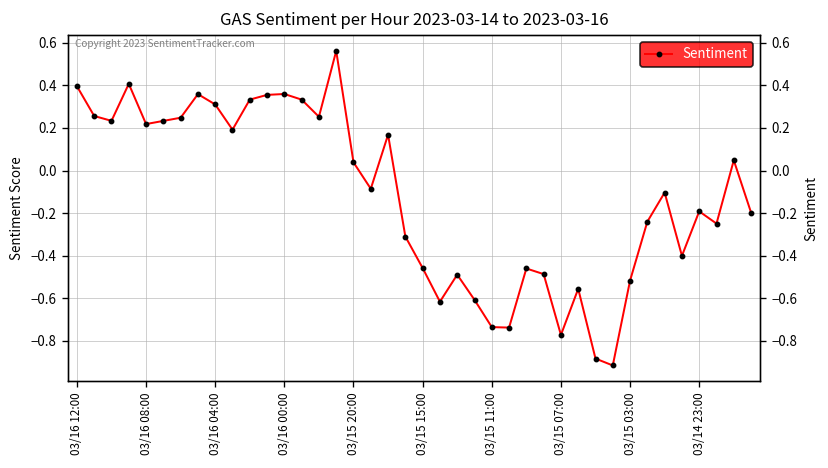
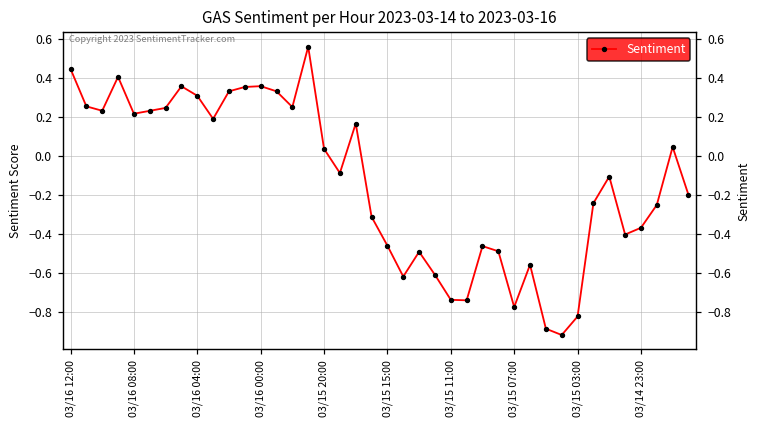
03/16 12:00: 0.40 -> 0.45
03/15 03:00: -0.52 -> -0.82
03/14 23:00: -0.19 -> -0.37
